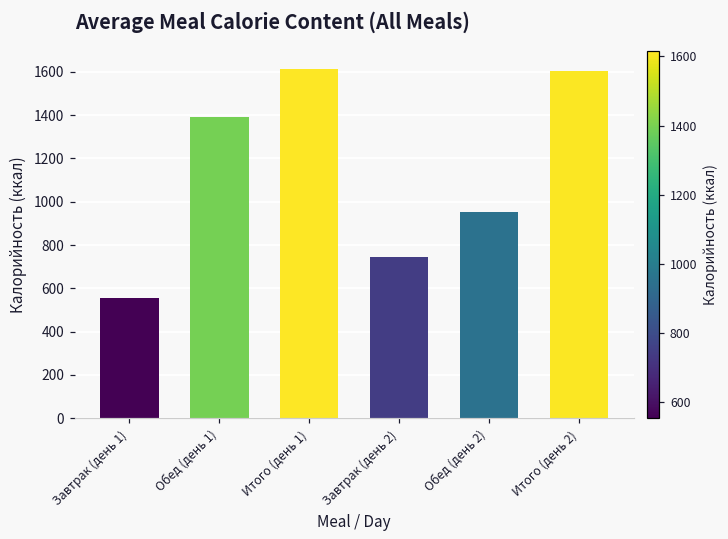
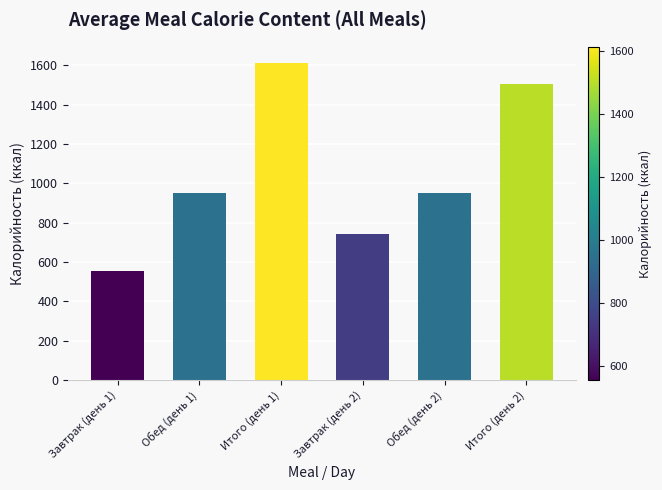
Обед (день 1): 1390 -> 950
Итого (день 2): 1610 -> 1510
